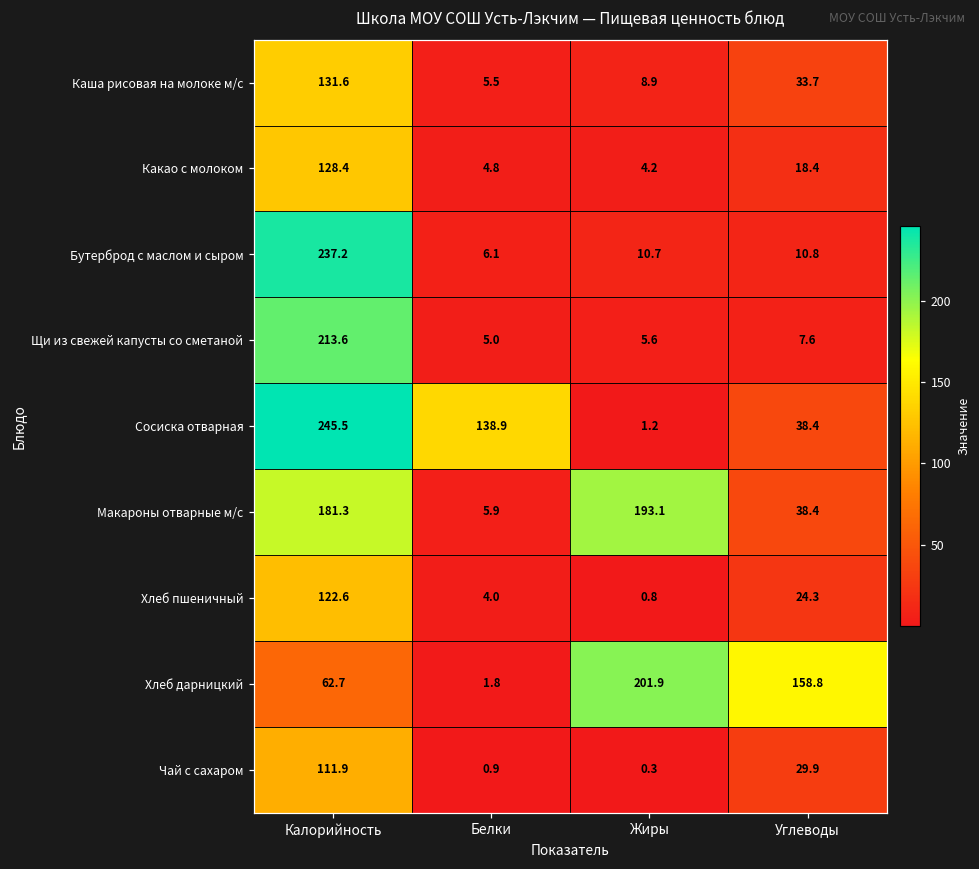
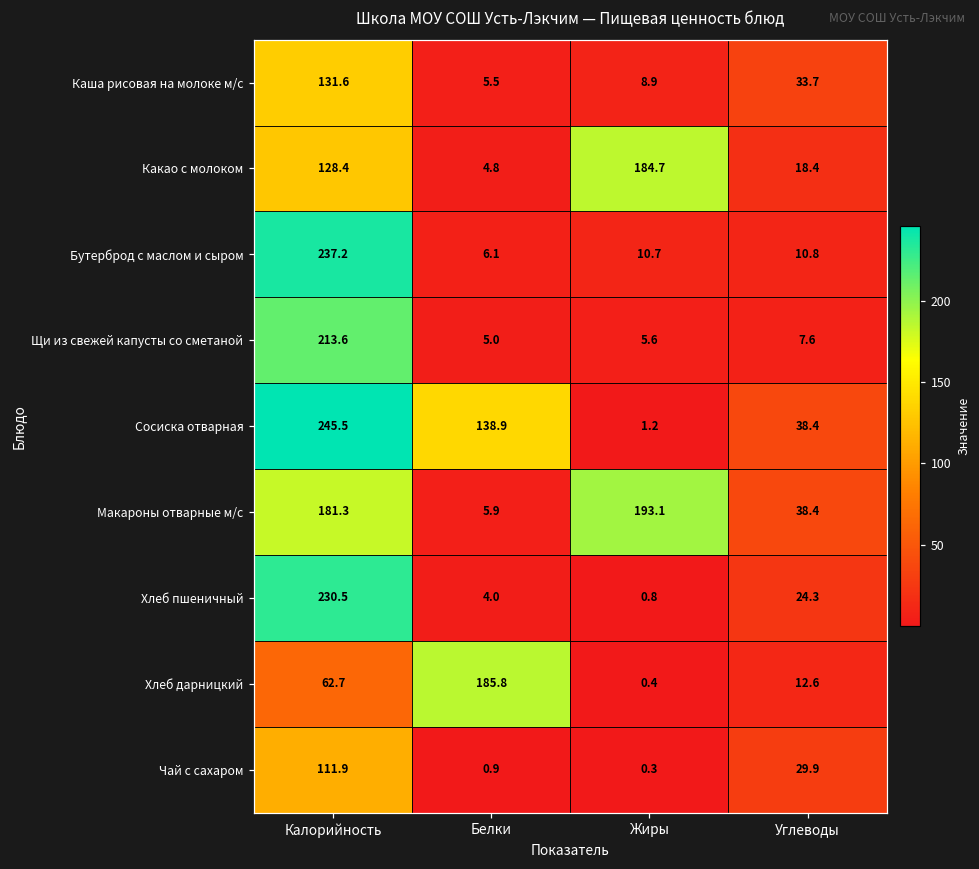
Какао с молоком, Жиры: 4.2 -> 184.7
Хлеб пшеничный, Калорийность: 122.6 -> 230.5
Хлеб дарницкий, Белки: 1.8 -> 185.8
Хлеб дарницкий, Жиры: 201.9 -> 0.4
Хлеб дарницкий, Углеводы: 158.8 -> 12.6
